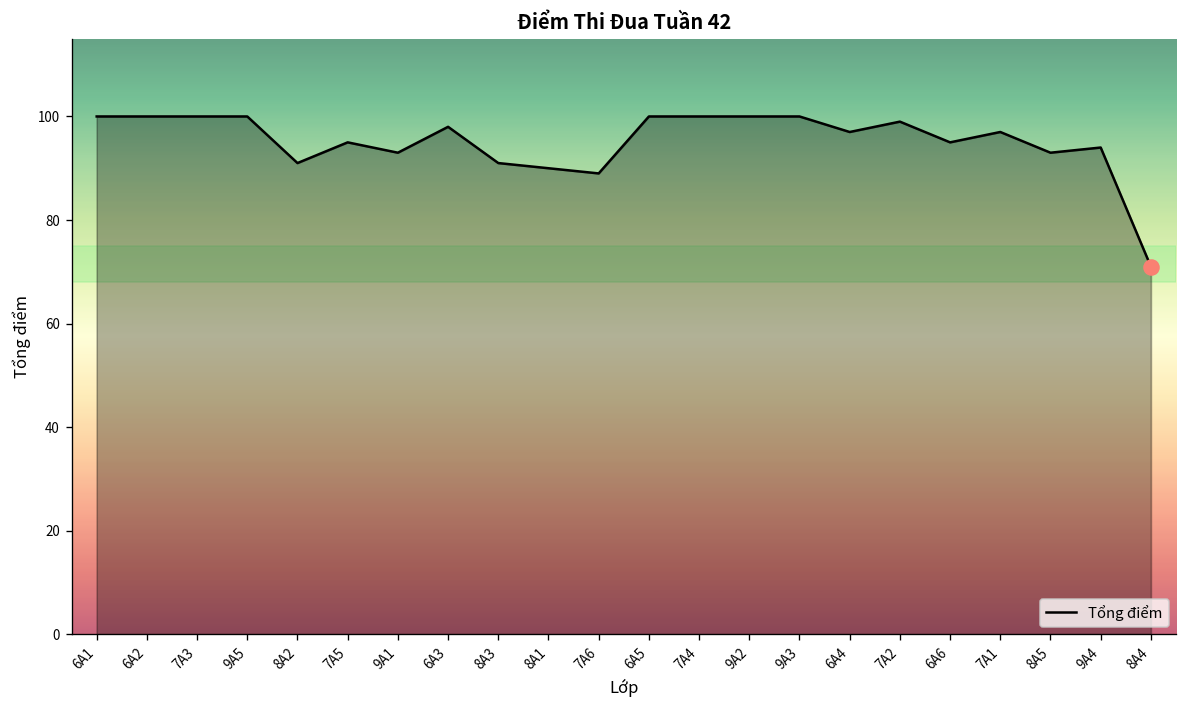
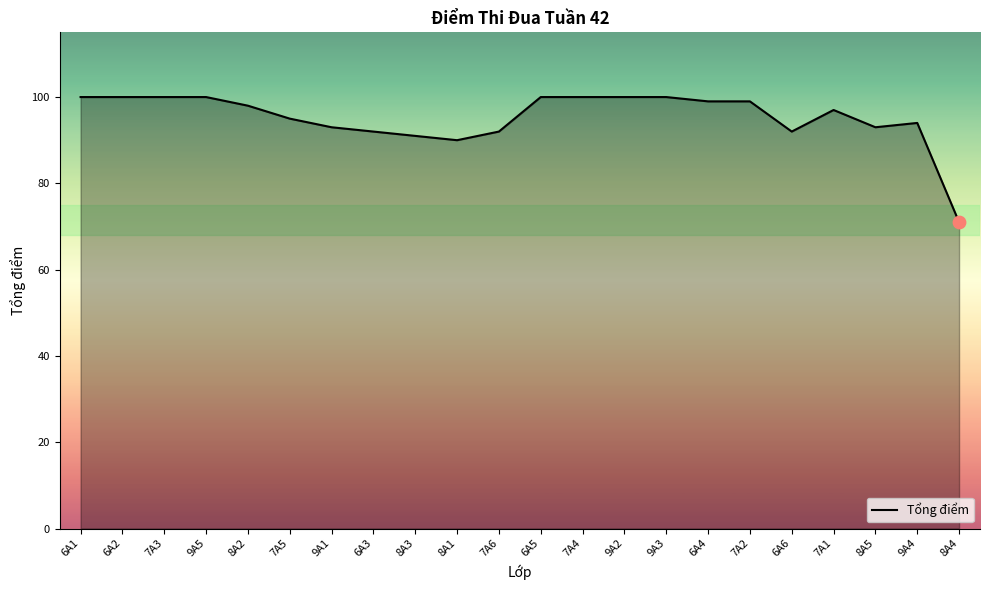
Tổng điểm, 8A2: 91 -> 98
Tổng điểm, 6A3: 98 -> 92
Tổng điểm, 7A6: 89 -> 92
Tổng điểm, 6A4: 97 -> 99
Tổng điểm, 6A6: 95 -> 92
